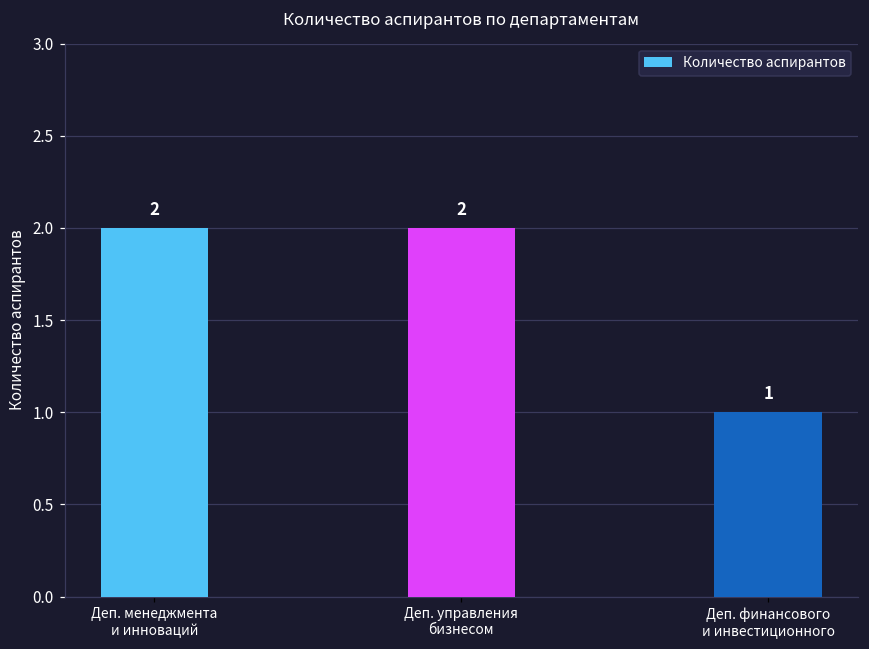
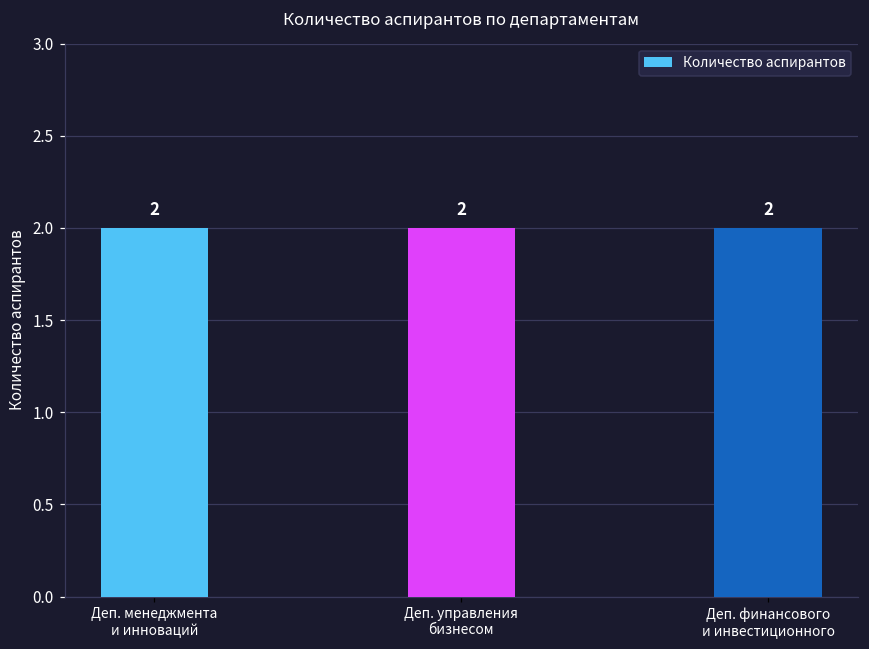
Деп. финансового и инвестиционного: 1 -> 2
